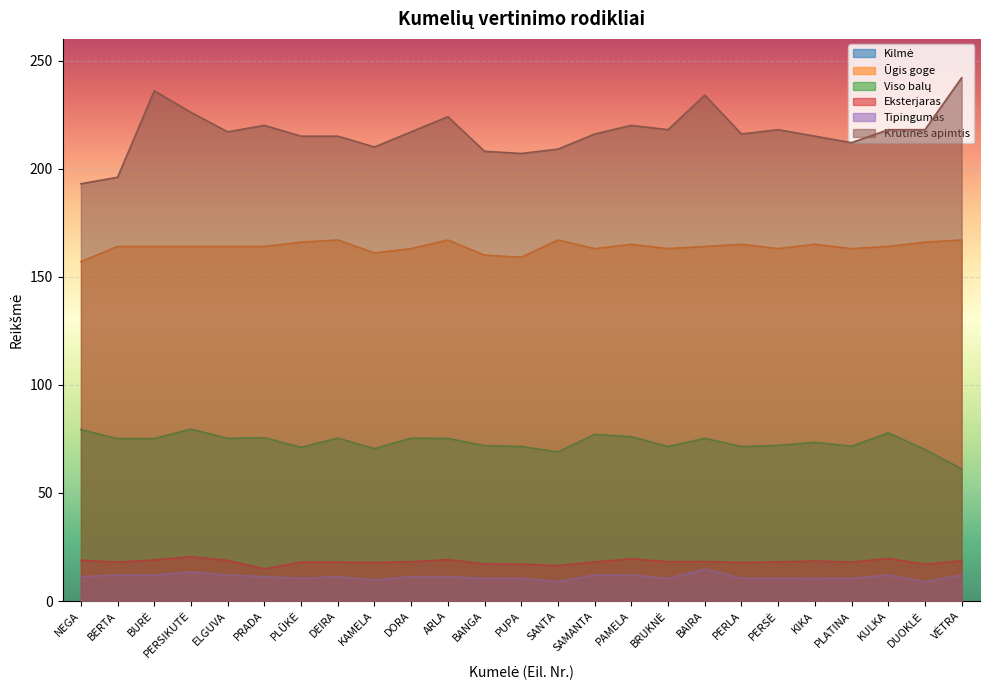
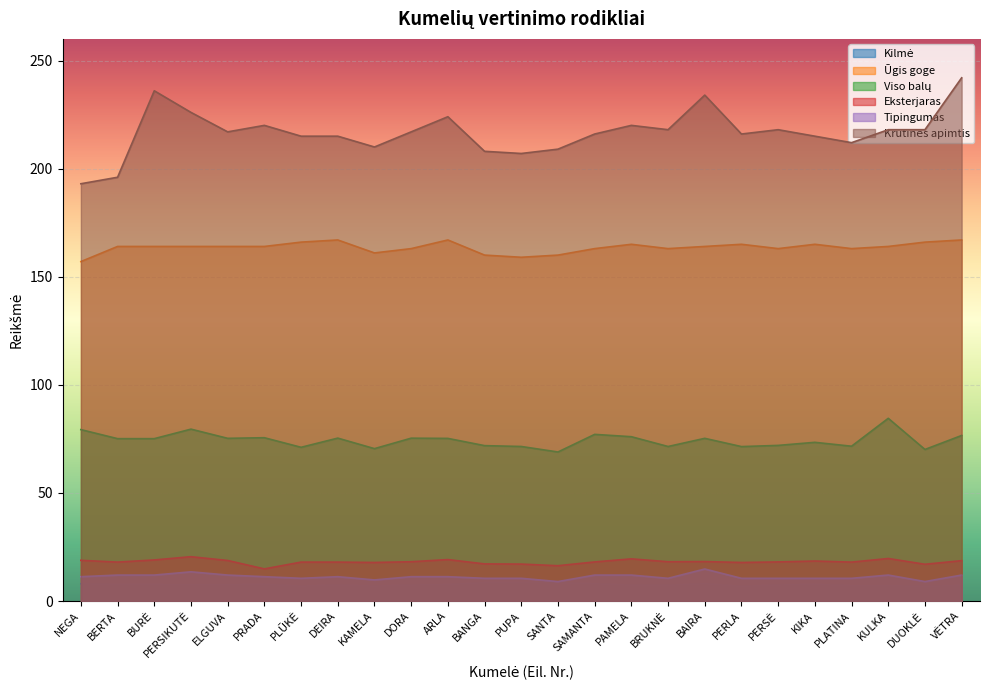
Ūgis goge, SANTA: 167 -> 160
Viso balų, KULKA: 78 -> 85
Viso balų, VĖTRA: 61 -> 77
